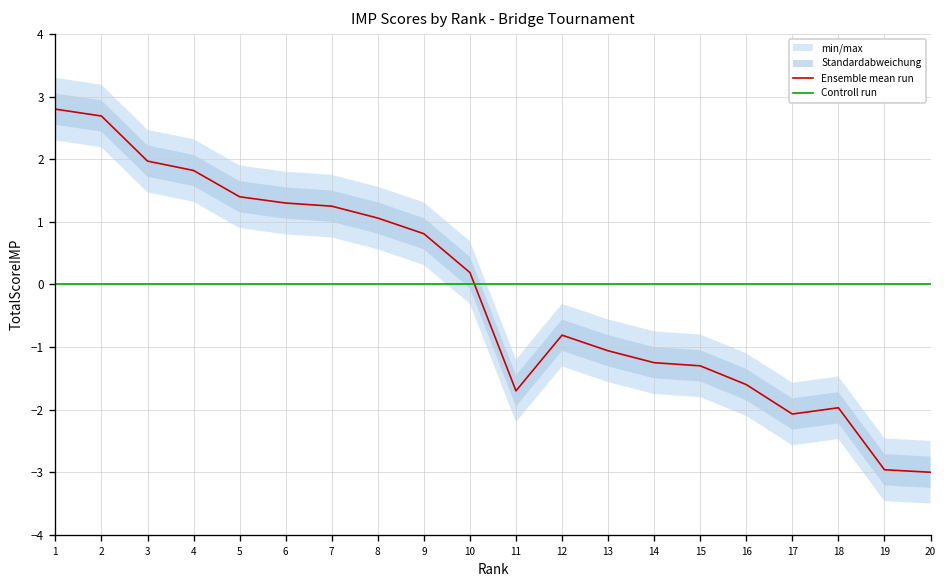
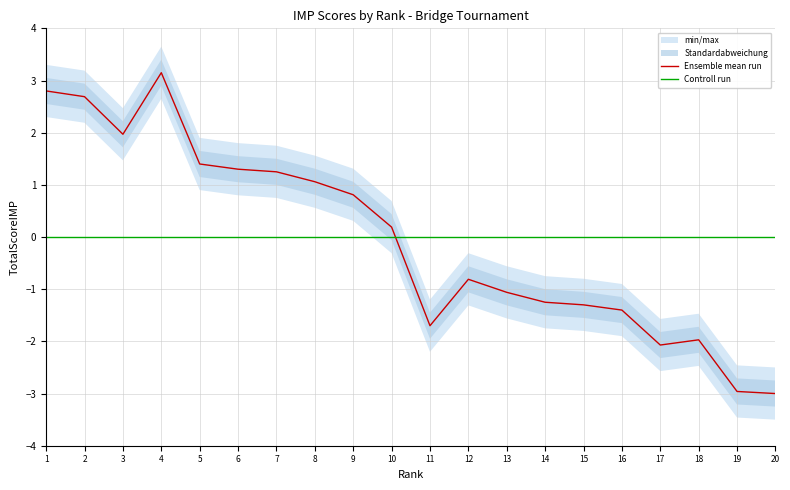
Ensemble mean run, 4: 1.8 -> 3.2
Ensemble mean run, 16: -1.6 -> -1.4
